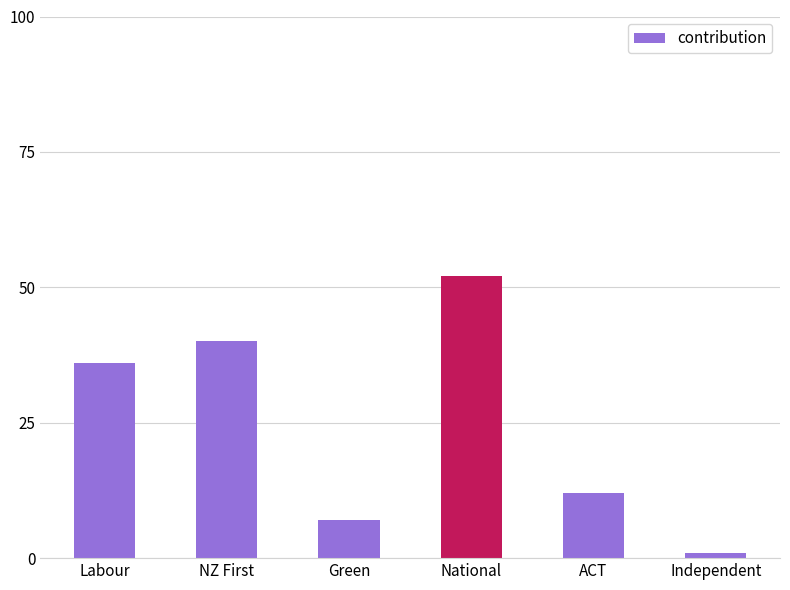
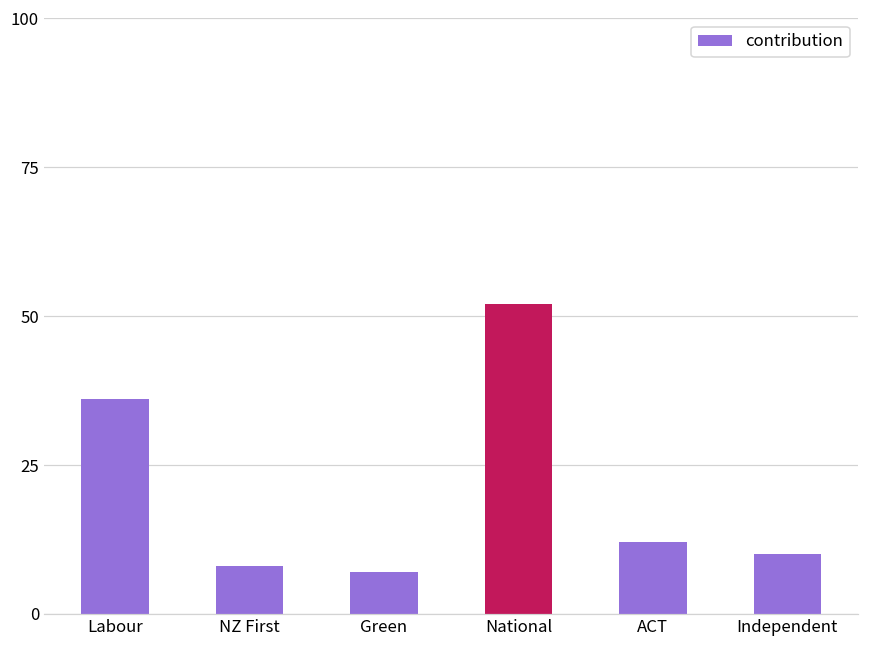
NZ First: 40 -> 8
Independent: 1 -> 10
